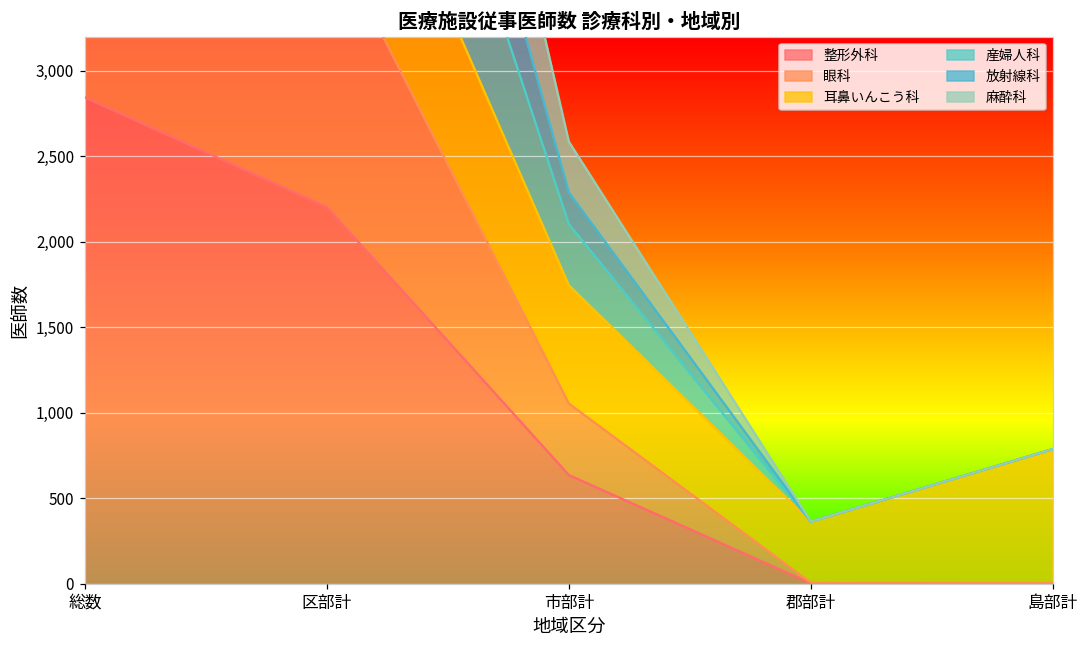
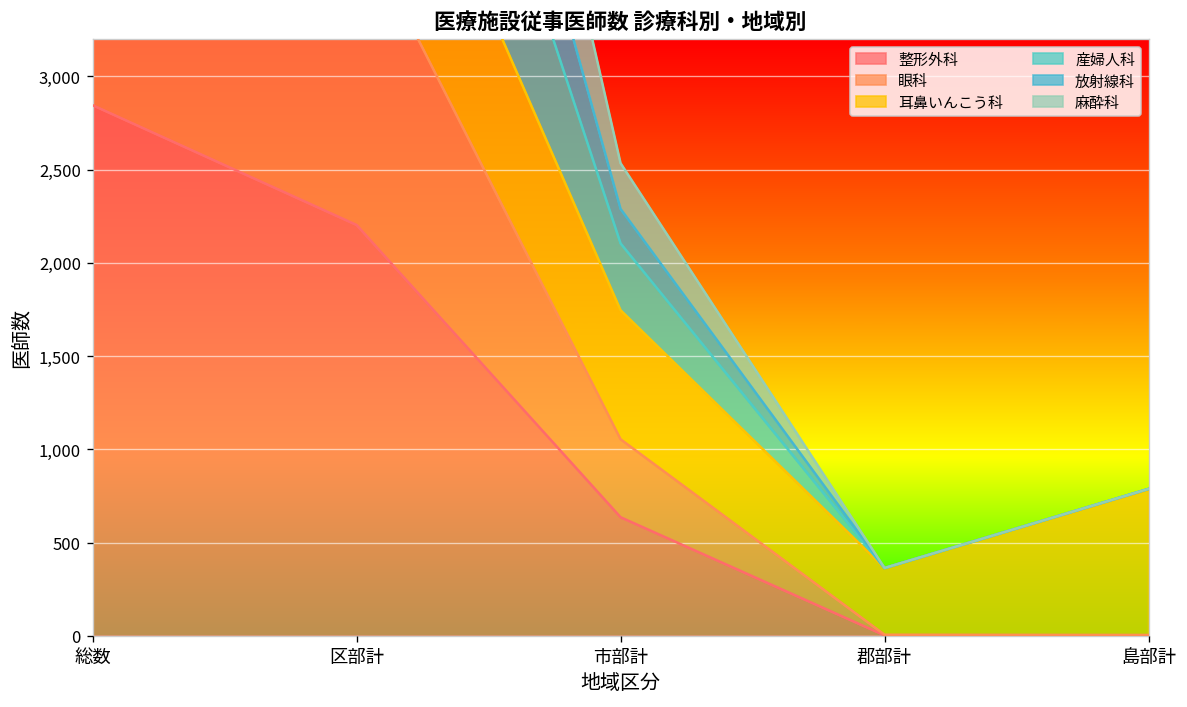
麻酔科, 市部計: 300 -> 250
